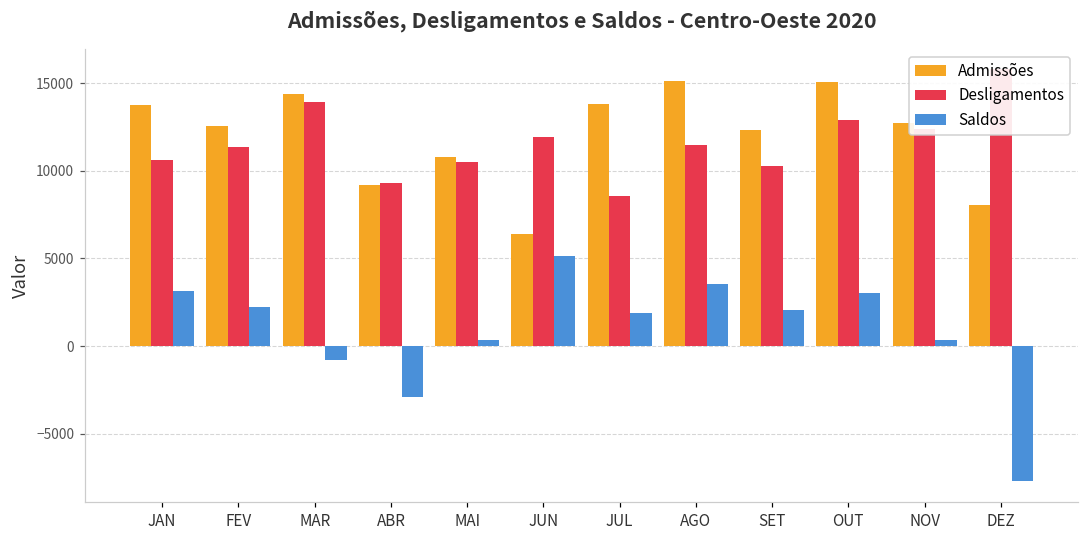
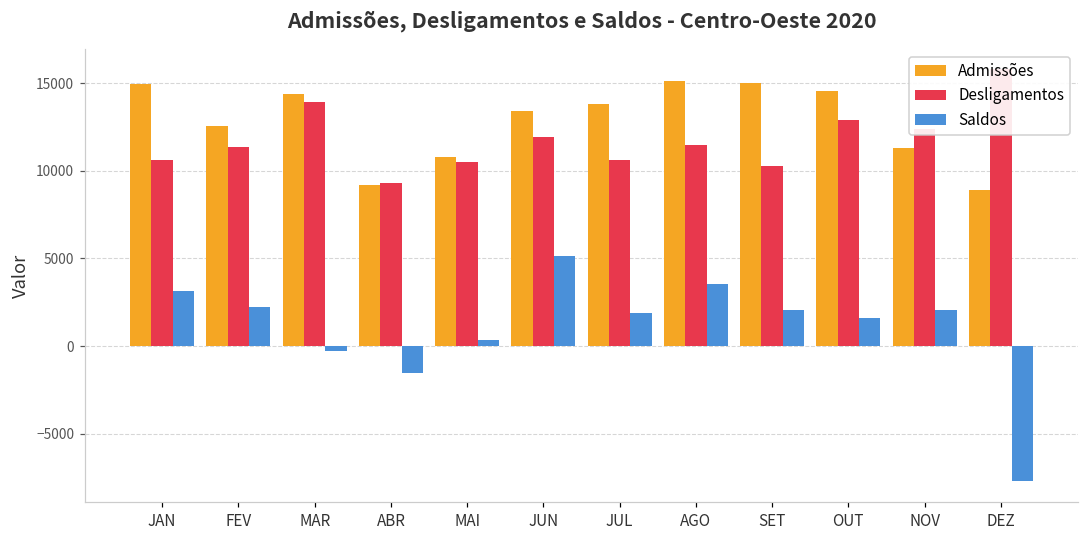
Admissões, JAN: 13800 -> 15000
Saldos, MAR: -800 -> -300
Saldos, ABR: -2900 -> -1500
Admissões, JUN: 6400 -> 13400
Desligamentos, JUL: 8600 -> 10600
Admissões, SET: 12400 -> 15000
Admissões, OUT: 15100 -> 14500
Saldos, OUT: 3000 -> 1600
Admissões, NOV: 12700 -> 11300
Saldos, NOV: 300 -> 2000
Admissões, DEZ: 8100 -> 8900
